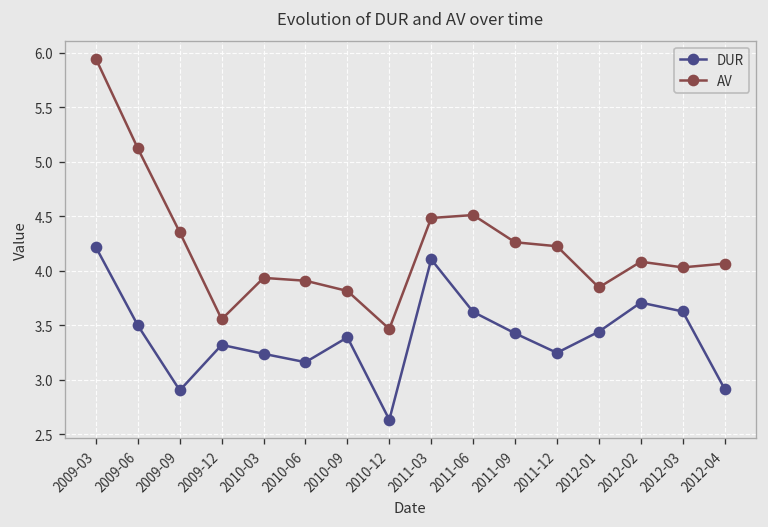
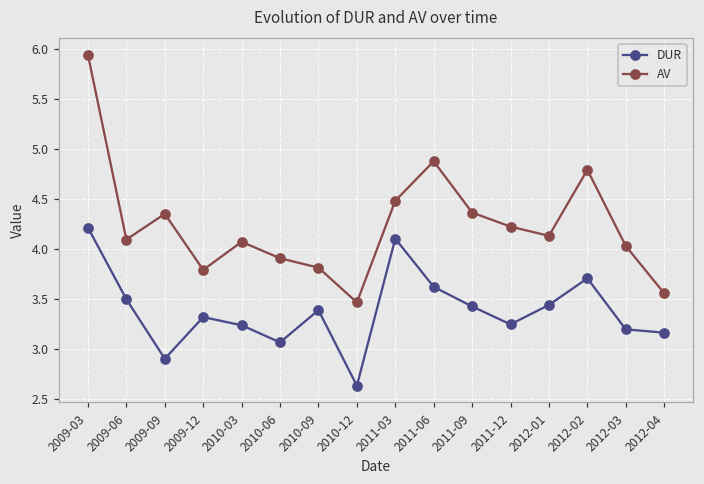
AV, 2009-06: 5.1 -> 4.1
AV, 2009-12: 3.6 -> 3.8
AV, 2010-03: 3.9 -> 4.1
DUR, 2010-06: 3.2 -> 3.1
AV, 2011-06: 4.5 -> 4.9
AV, 2011-09: 4.3 -> 4.4
AV, 2012-01: 3.8 -> 4.1
AV, 2012-02: 4.1 -> 4.8
DUR, 2012-03: 3.6 -> 3.2
DUR, 2012-04: 2.9 -> 3.2
AV, 2012-04: 4.1 -> 3.6
